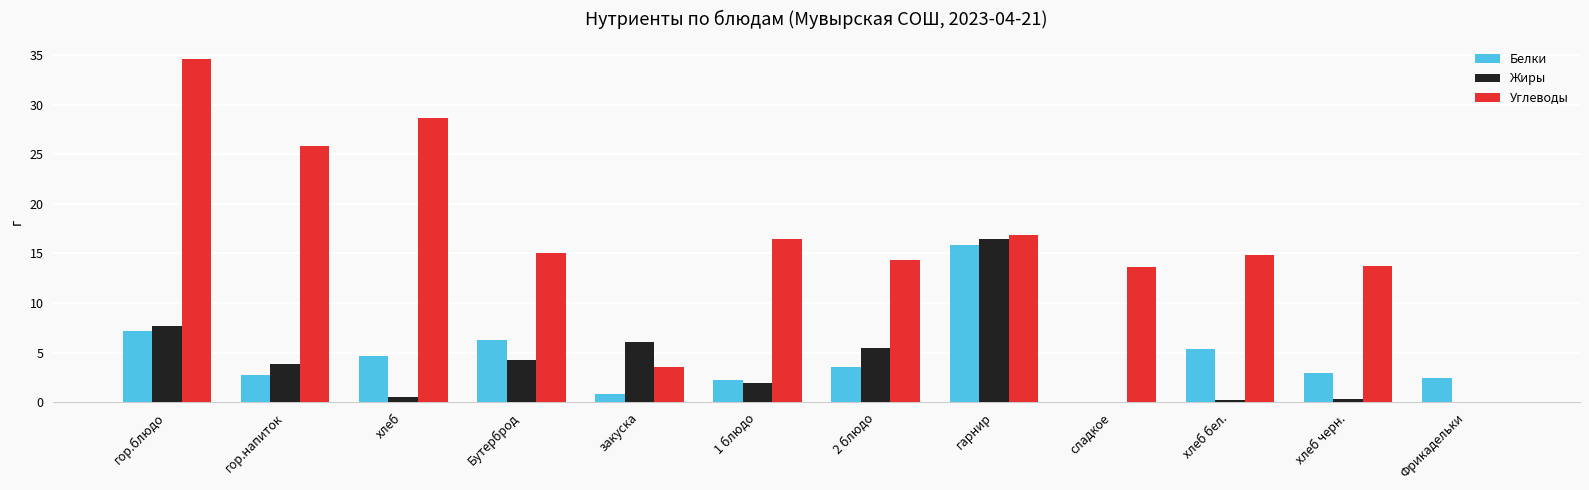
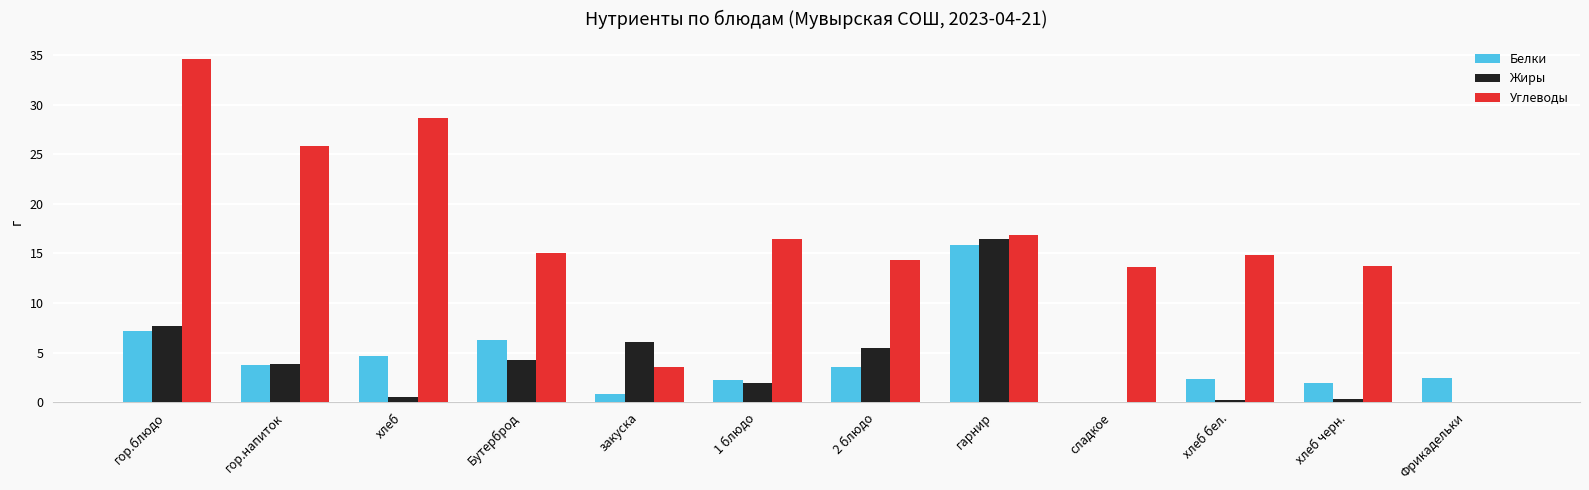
Белки, гор.напиток: 3 -> 4
Белки, хлеб бел.: 5 -> 2
Белки, хлеб черн.: 3 -> 2
